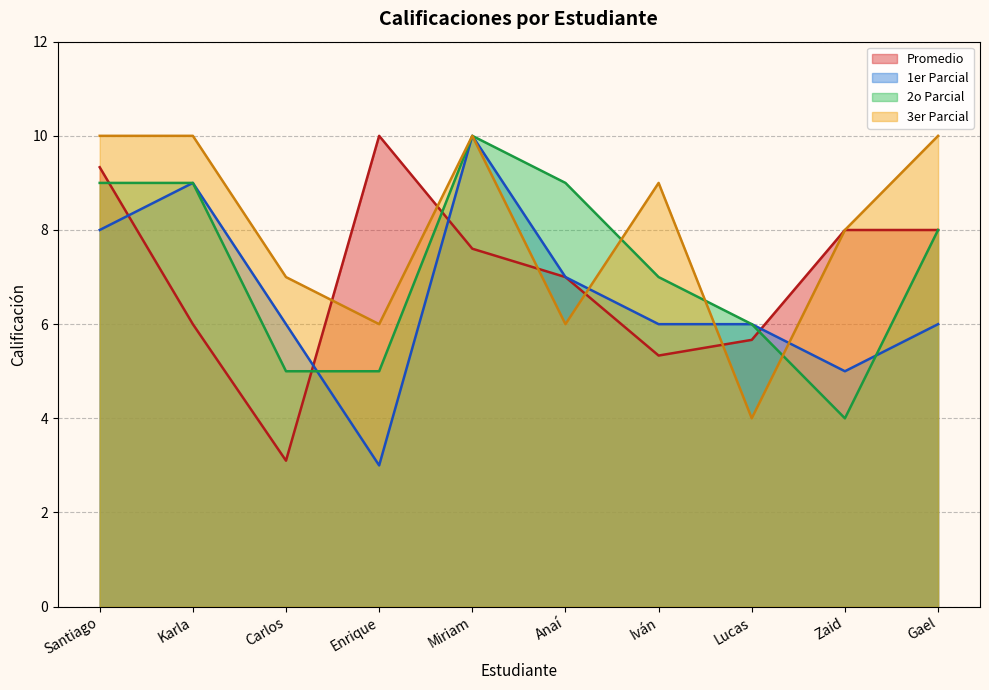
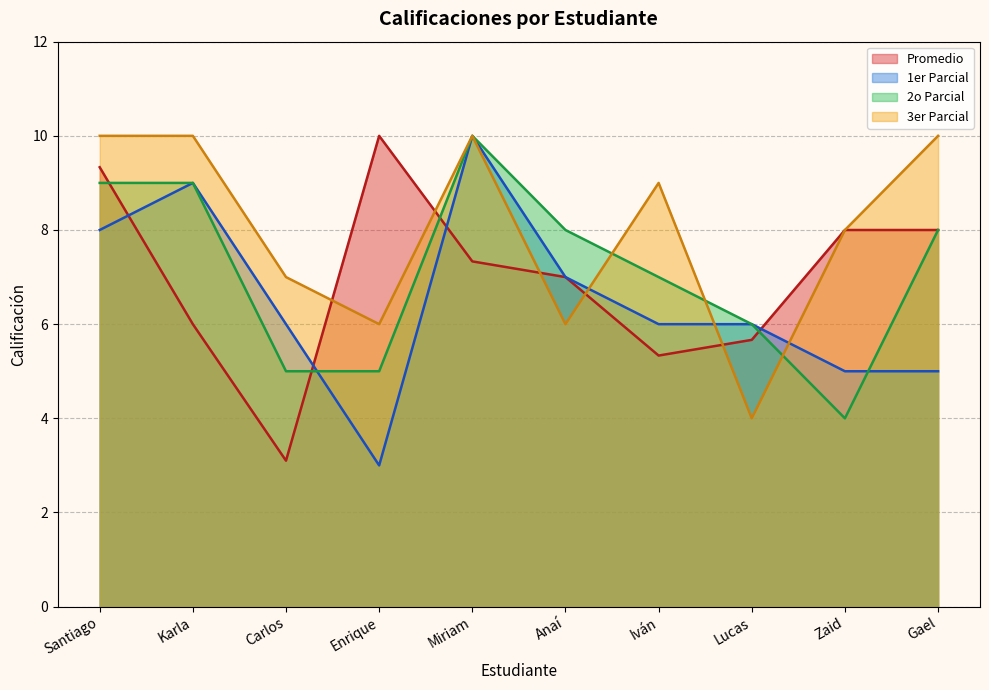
Promedio, Miriam: 7.6 -> 7.3
2o Parcial, Anaí: 9 -> 8
1er Parcial, Gael: 6 -> 5
